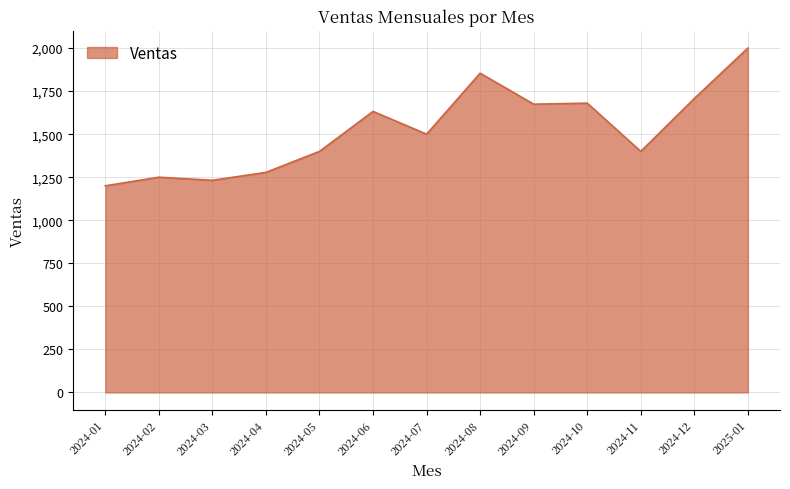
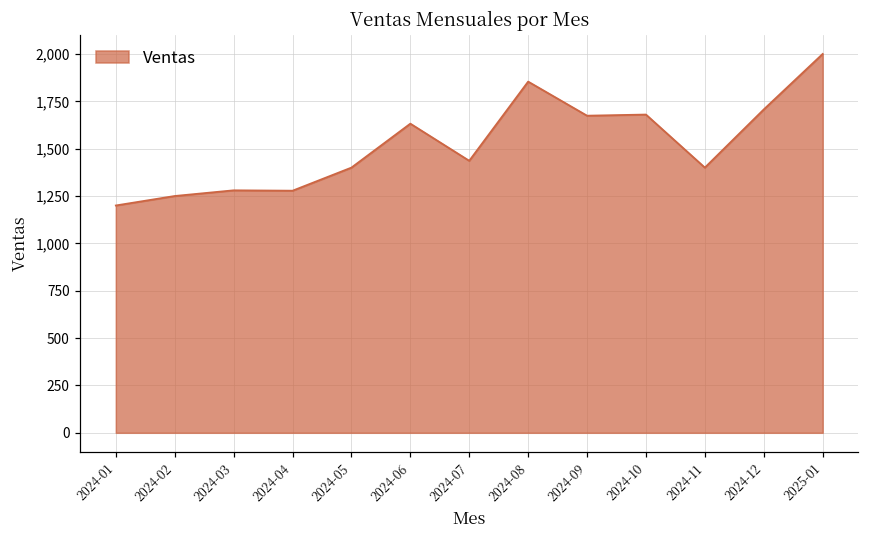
2024-03: 1,230 -> 1,280
2024-07: 1,500 -> 1,440
